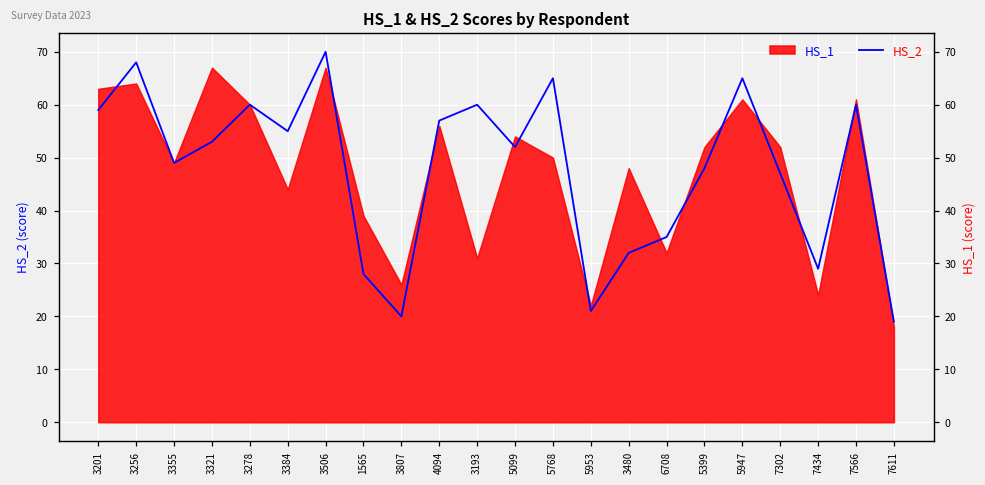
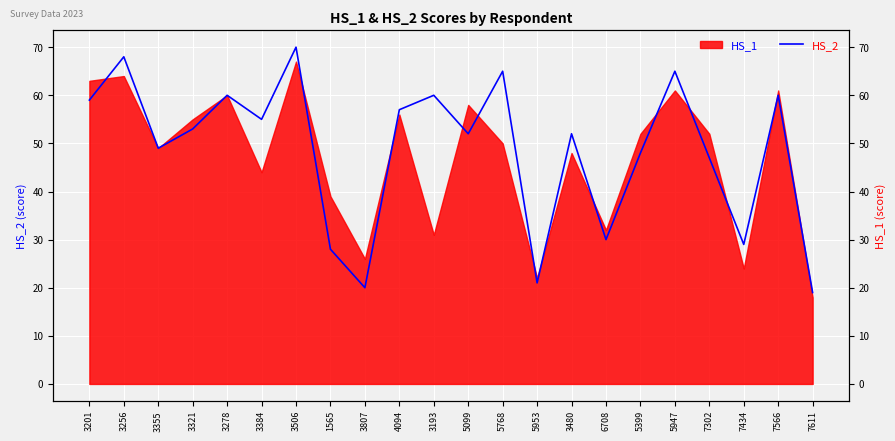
HS_1, 3321: 67 -> 55
HS_1, 5099: 54 -> 58
HS_2, 3480: 32 -> 52
HS_2, 6708: 35 -> 30
